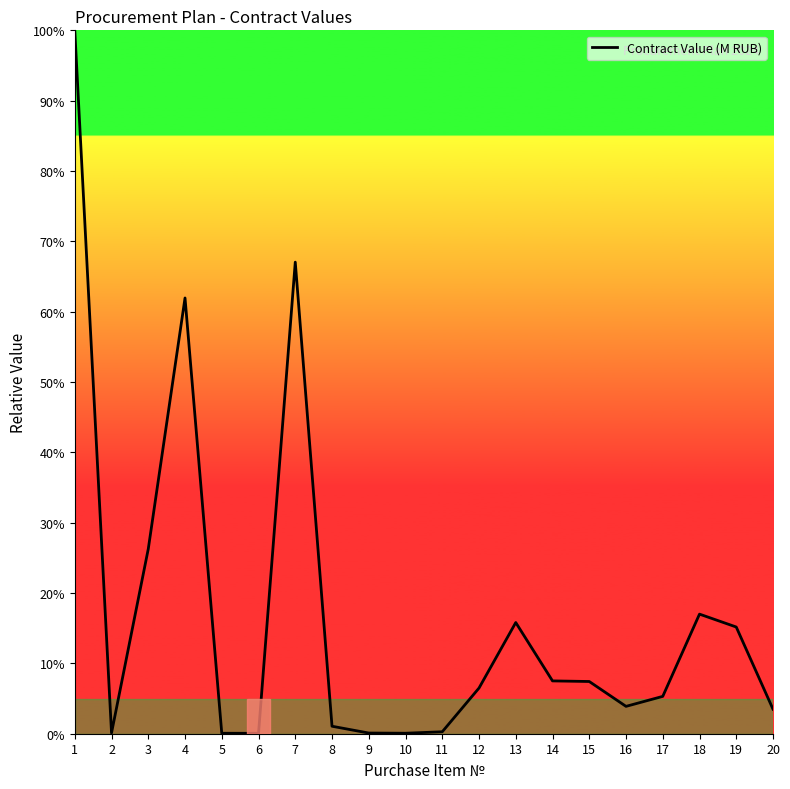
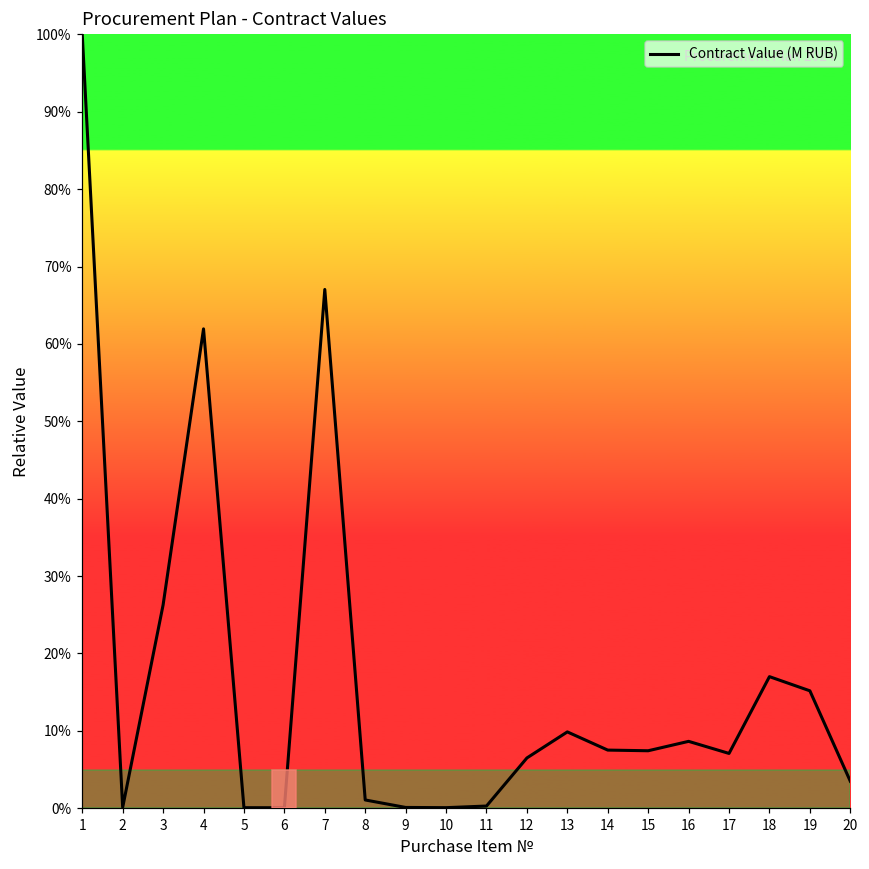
13: 16% -> 10%
16: 4% -> 9%
17: 5% -> 7%
